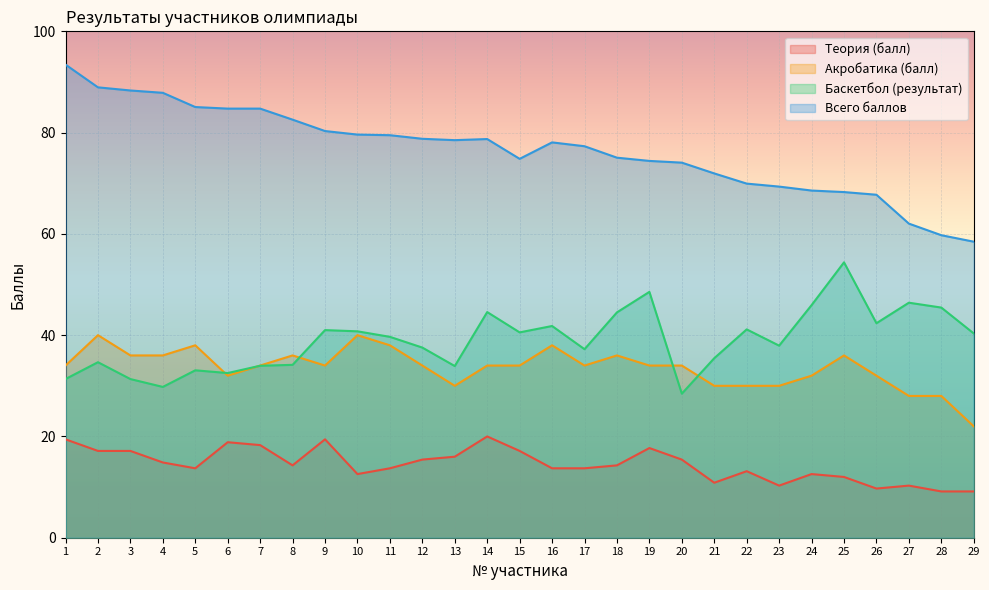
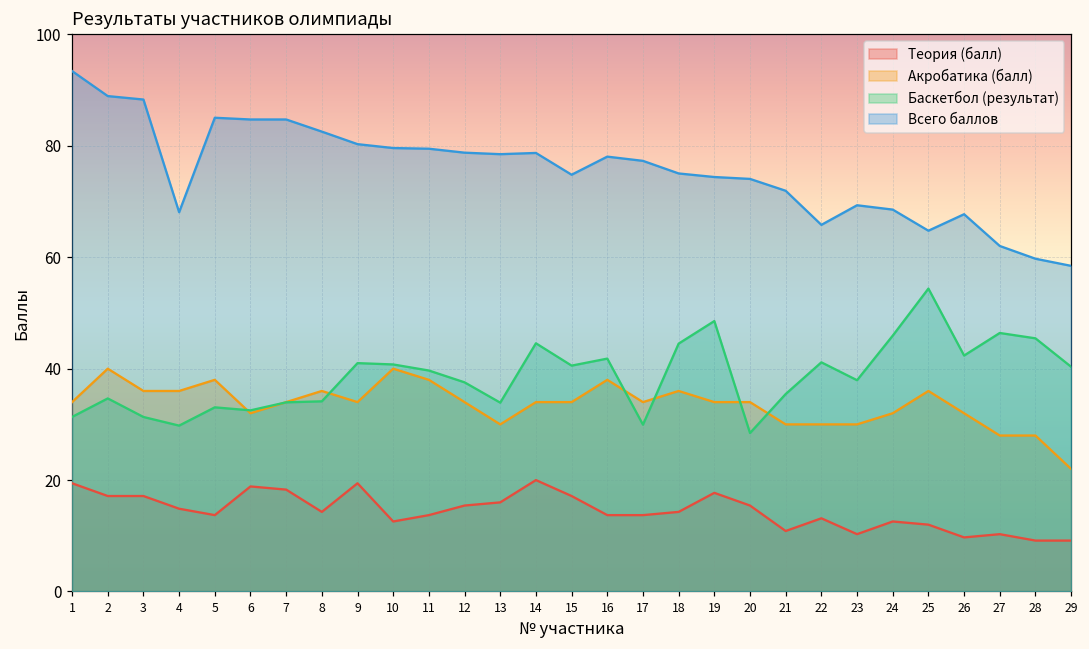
Всего баллов, 4: 88 -> 68
Баскетбол (результат), 17: 37 -> 30
Всего баллов, 22: 70 -> 66
Всего баллов, 25: 68 -> 65
